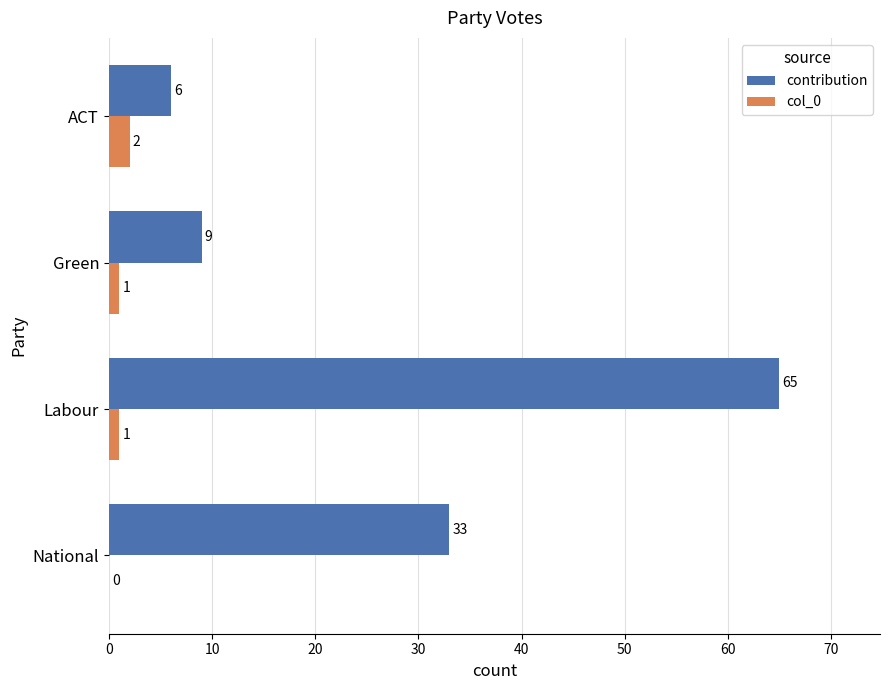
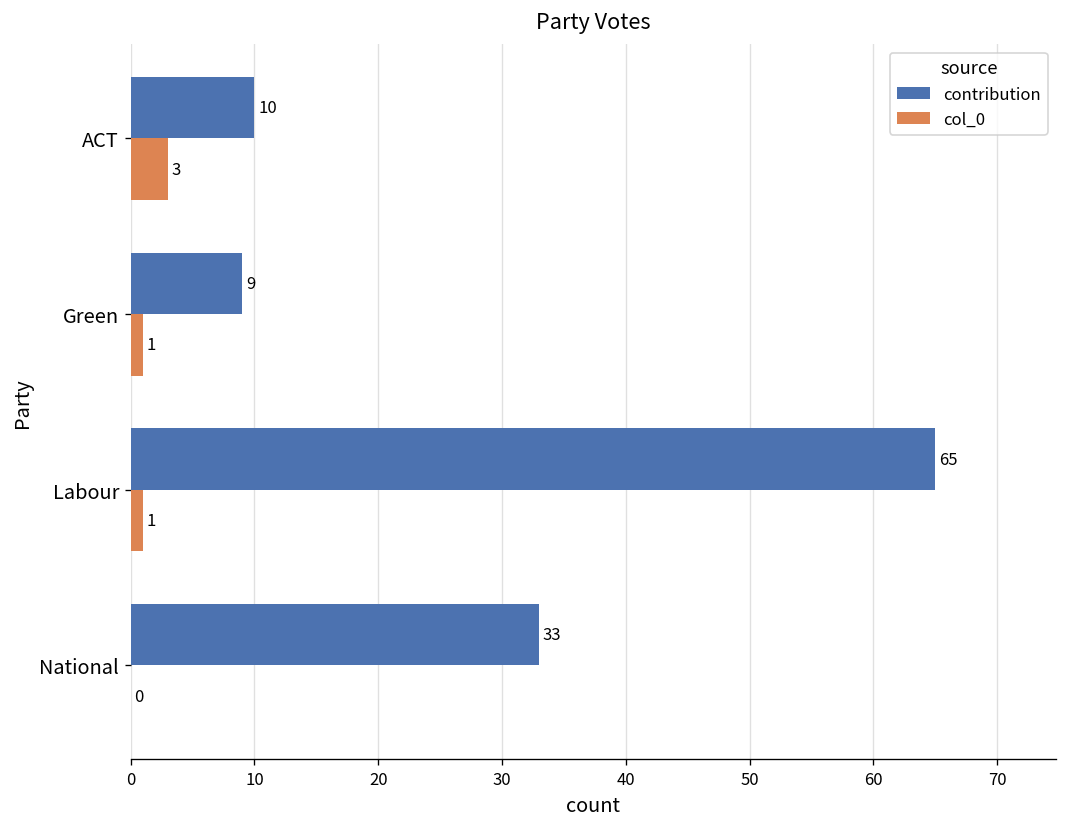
contribution, ACT: 6 -> 10
col_0, ACT: 2 -> 3
